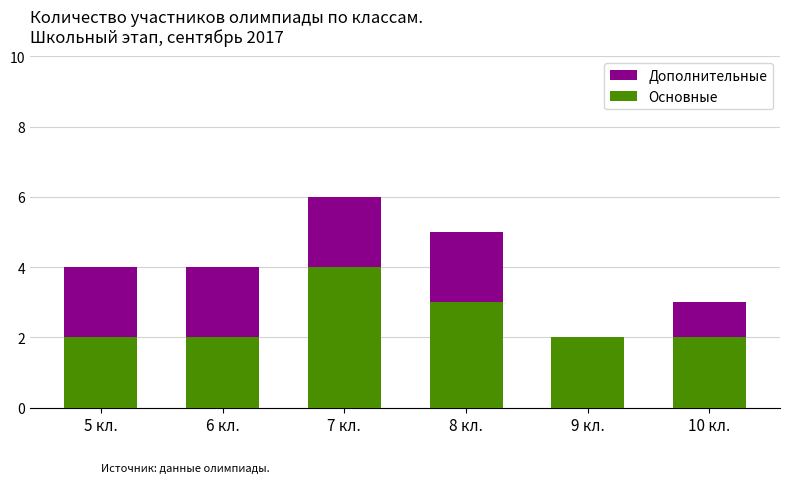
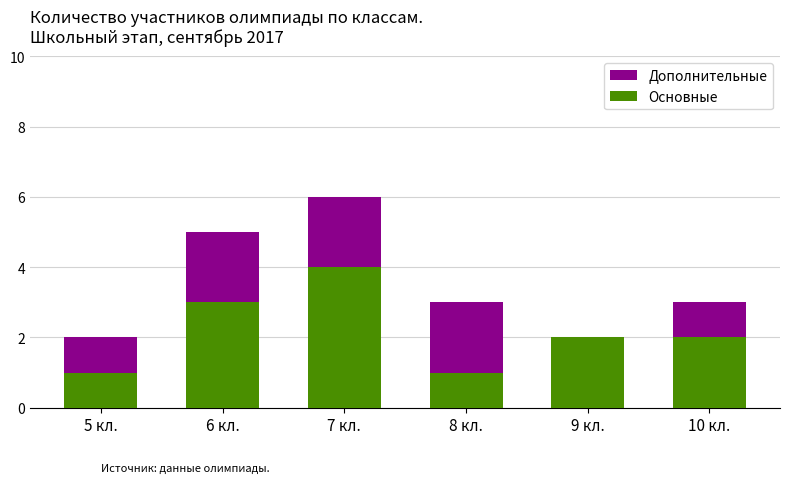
Основные, 5 кл.: 2 -> 1
Дополнительные, 5 кл.: 2 -> 1
Основные, 6 кл.: 2 -> 3
Основные, 8 кл.: 3 -> 1
